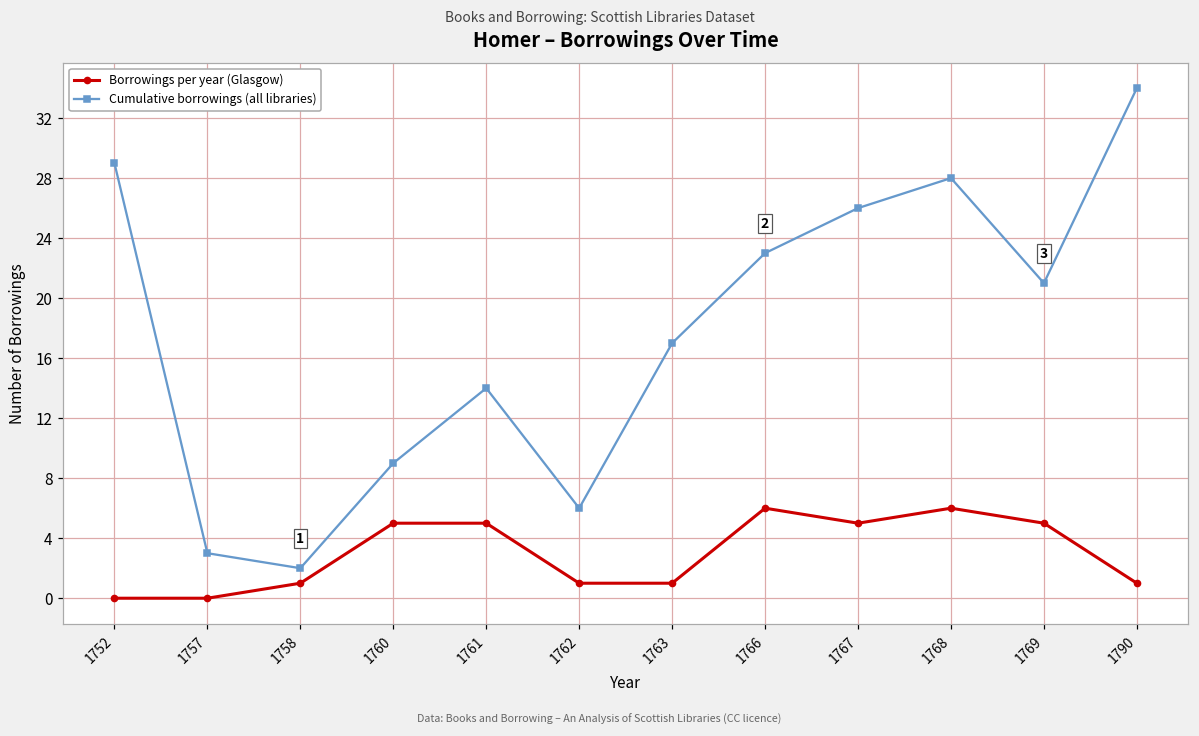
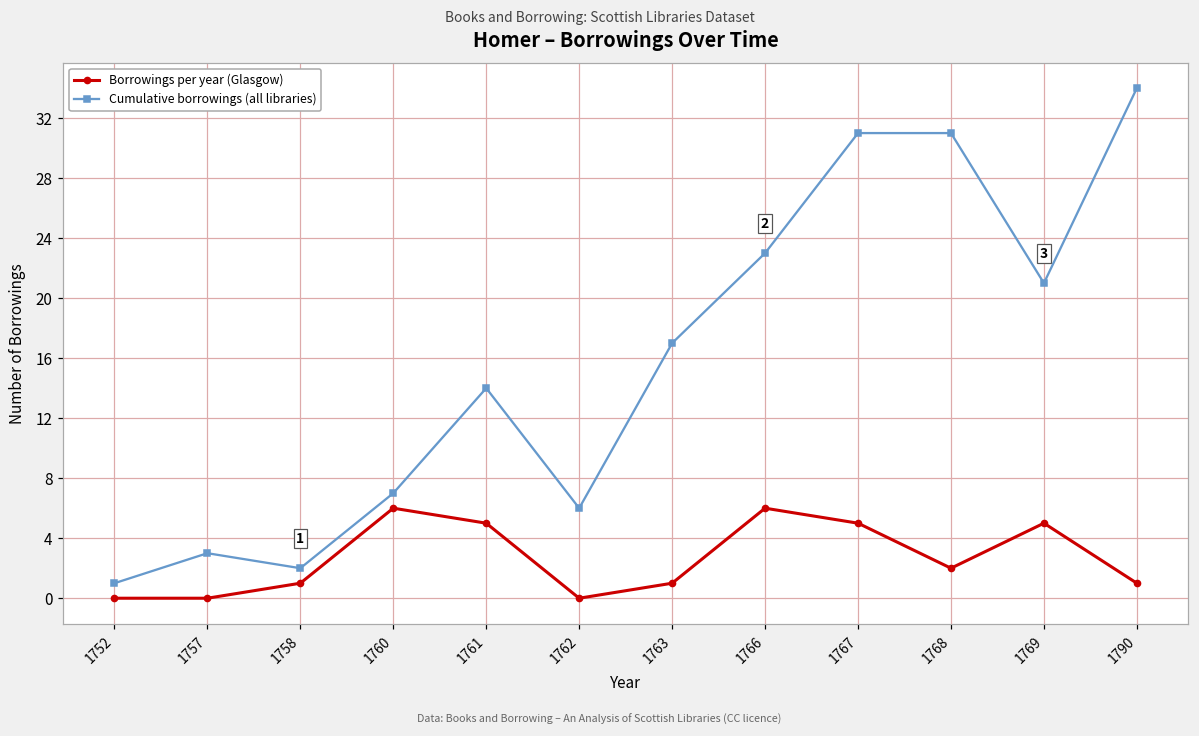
Cumulative borrowings (all libraries), 1752: 29 -> 1
Borrowings per year (Glasgow), 1760: 5 -> 6
Cumulative borrowings (all libraries), 1760: 9 -> 7
Borrowings per year (Glasgow), 1762: 1 -> 0
Cumulative borrowings (all libraries), 1767: 26 -> 31
Borrowings per year (Glasgow), 1768: 6 -> 2
Cumulative borrowings (all libraries), 1768: 28 -> 31
